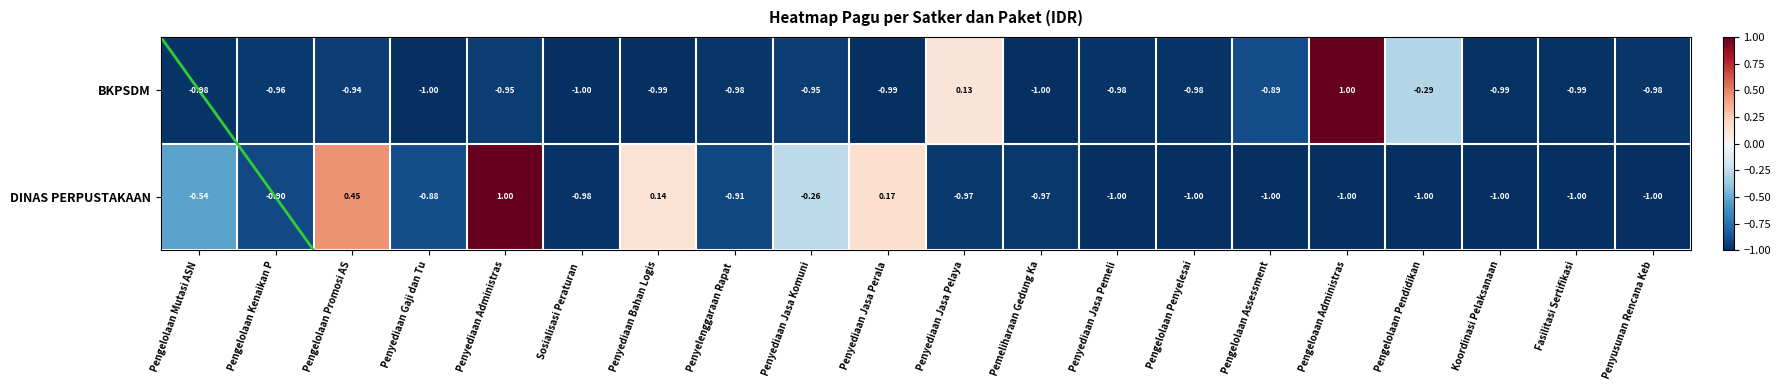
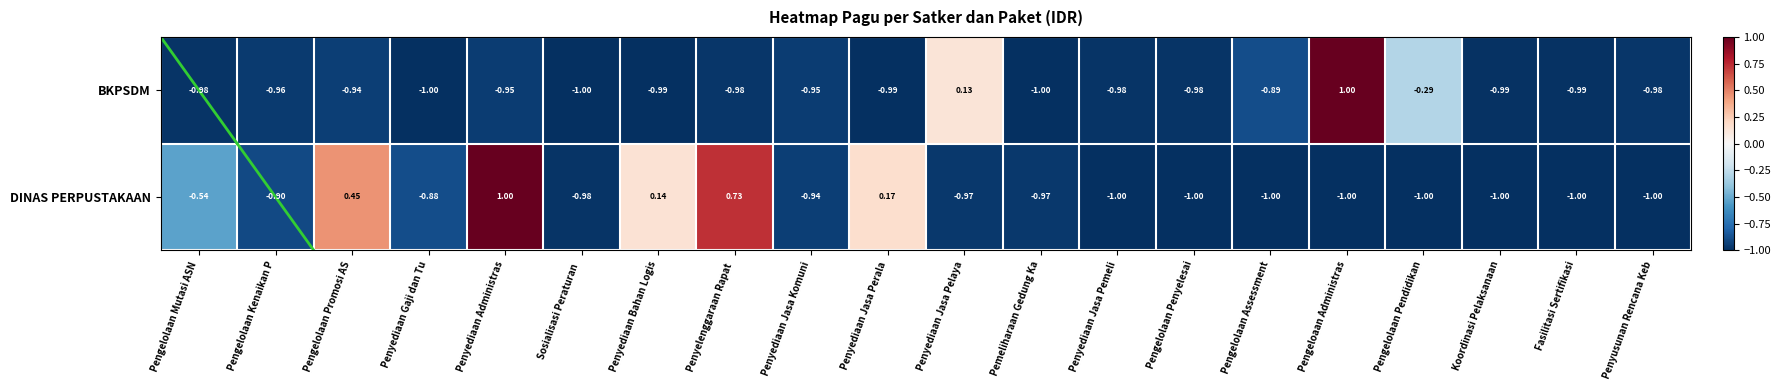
DINAS PERPUSTAKAAN, Penyelenggaraan Rapat: -0.91 -> 0.73
DINAS PERPUSTAKAAN, Penyediaan Jasa Komuni: -0.26 -> -0.94
